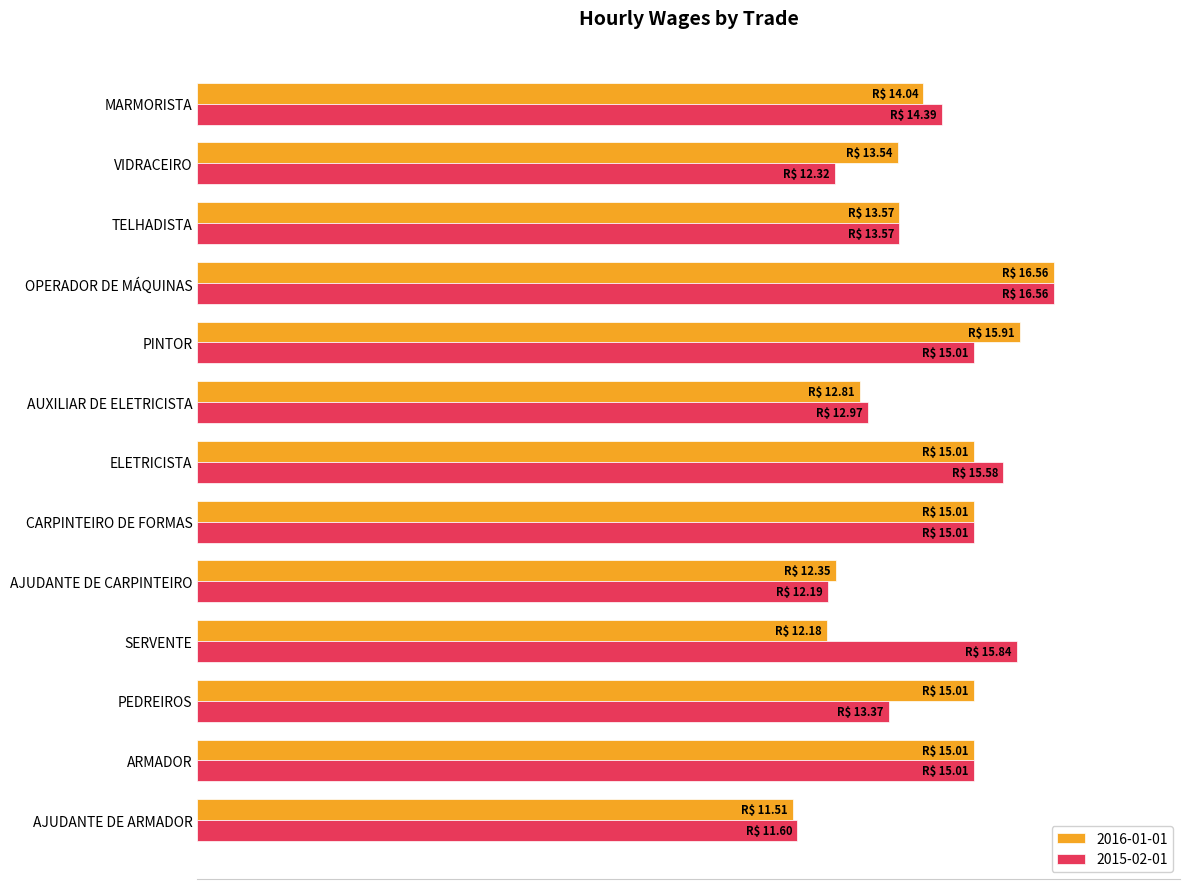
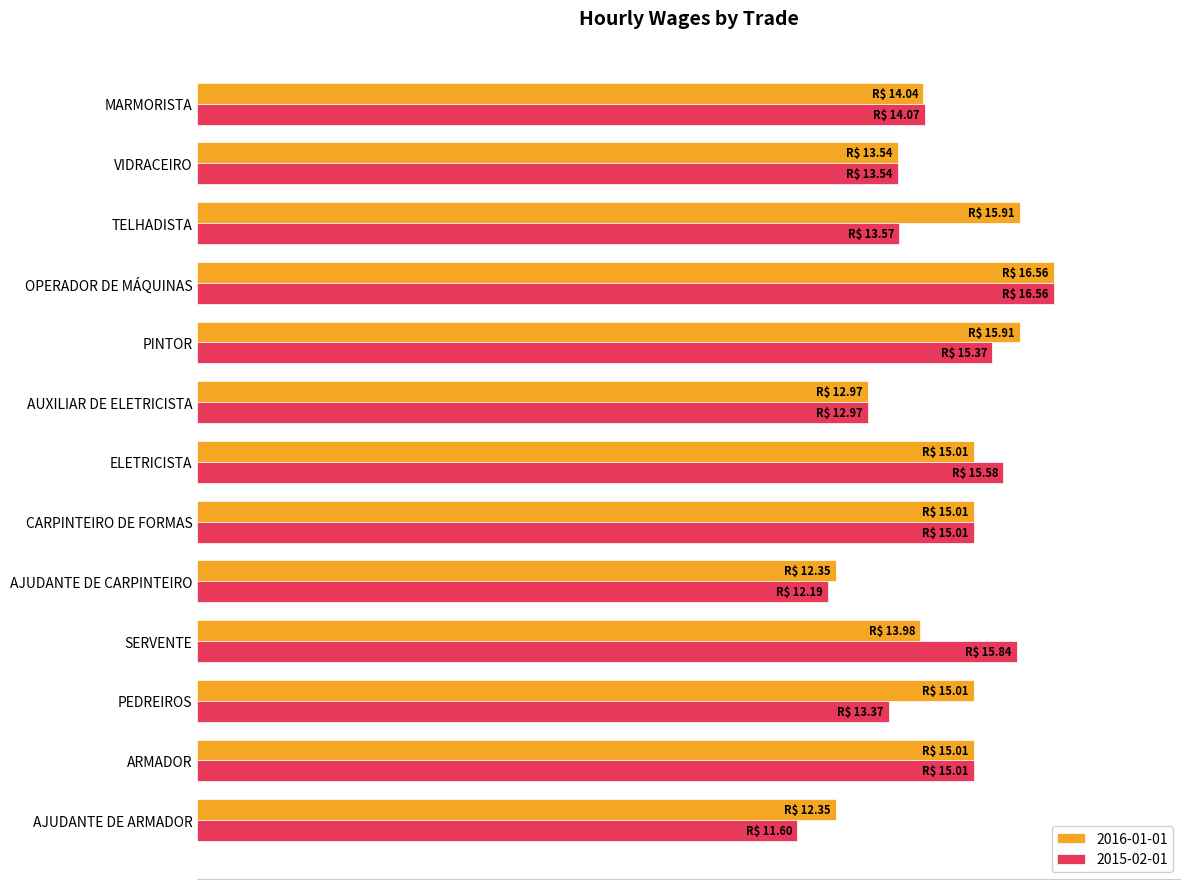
2015-02-01, MARMORISTA: 14.39 -> 14.07
2015-02-01, VIDRACEIRO: 12.32 -> 13.54
2016-01-01, TELHADISTA: 13.57 -> 15.91
2015-02-01, PINTOR: 15.01 -> 15.37
2016-01-01, AUXILIAR DE ELETRICISTA: 12.81 -> 12.97
2016-01-01, SERVENTE: 12.18 -> 13.98
2016-01-01, AJUDANTE DE ARMADOR: 11.51 -> 12.35
